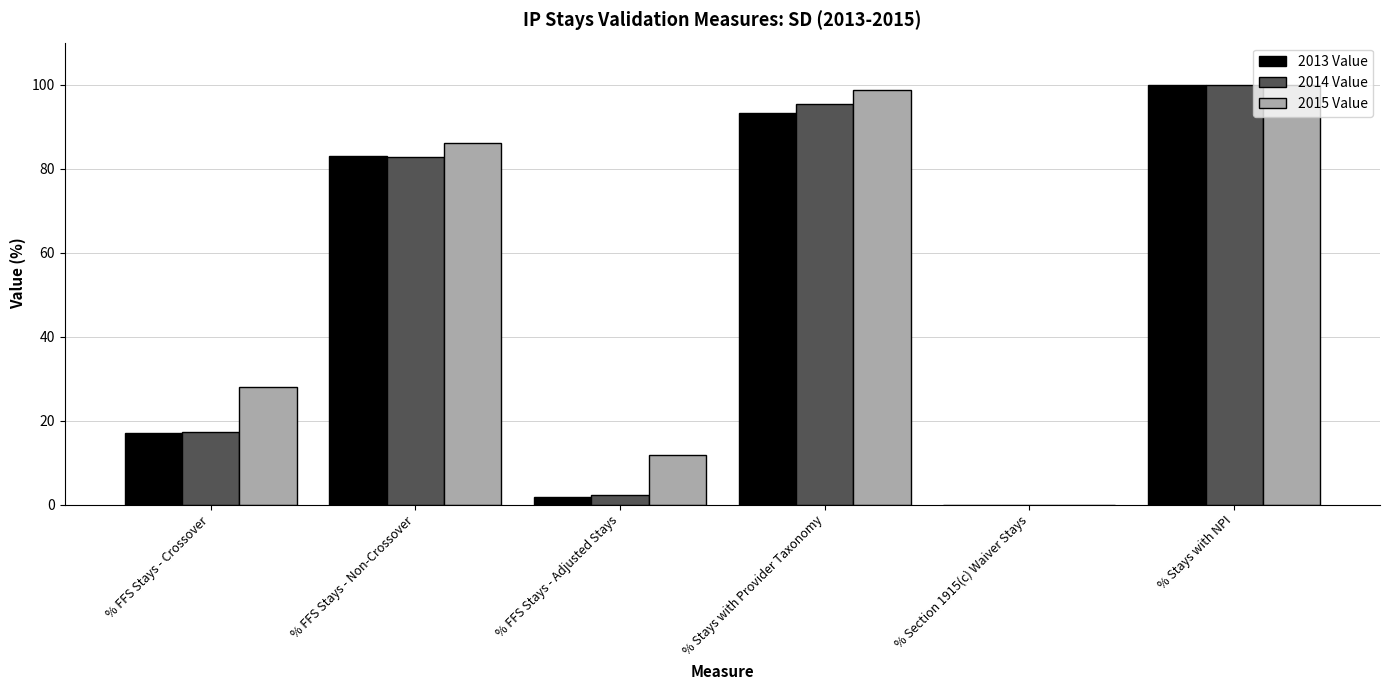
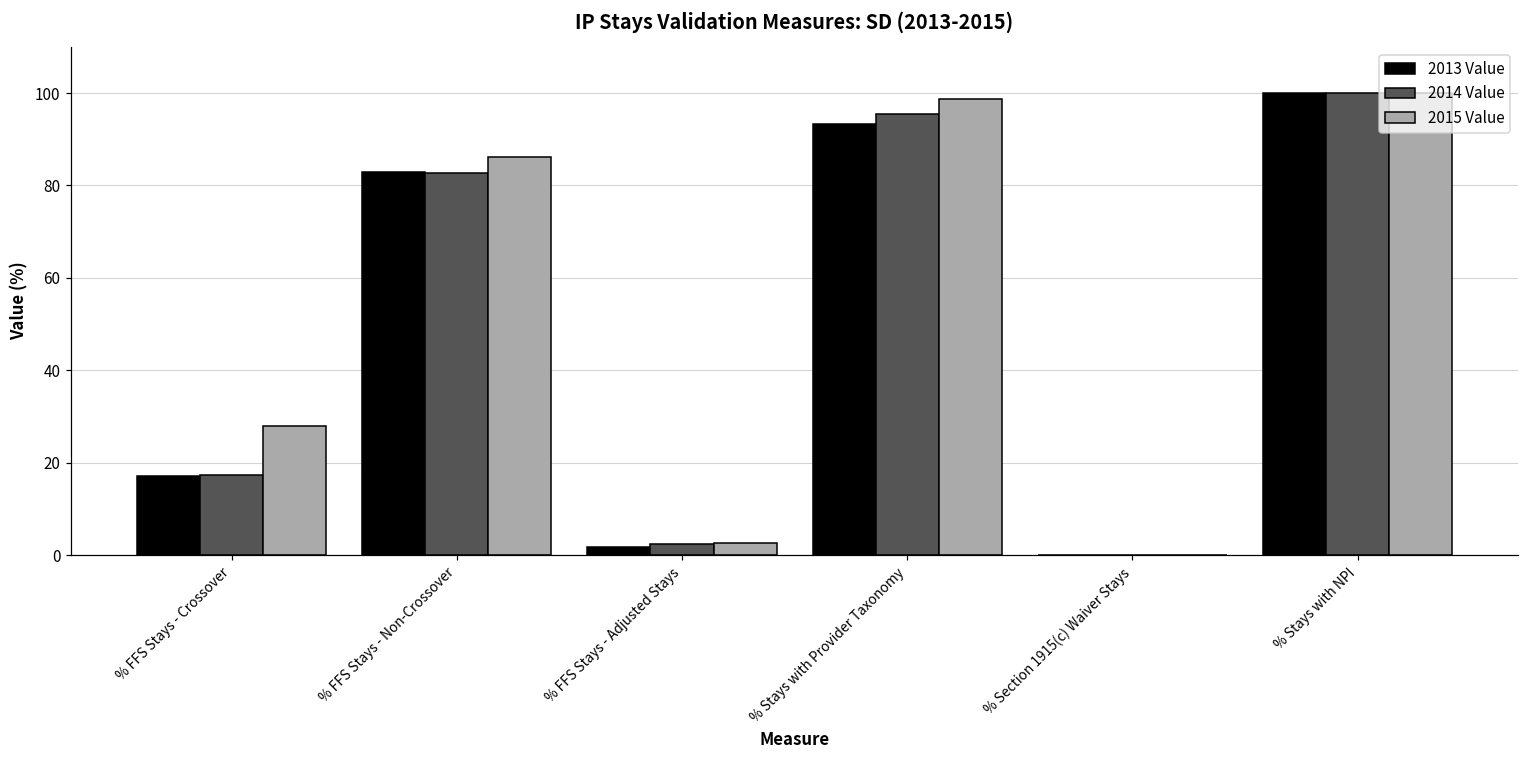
2015 Value, % FFS Stays - Adjusted Stays: 12 -> 3
